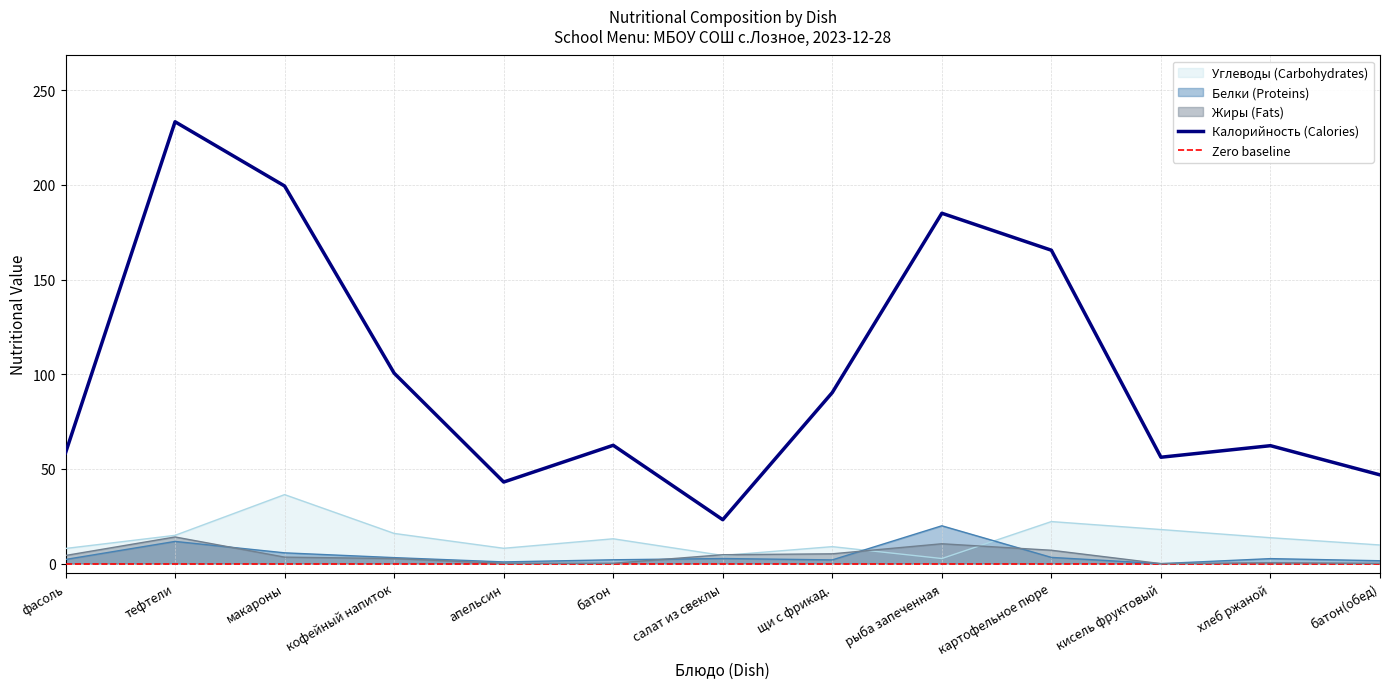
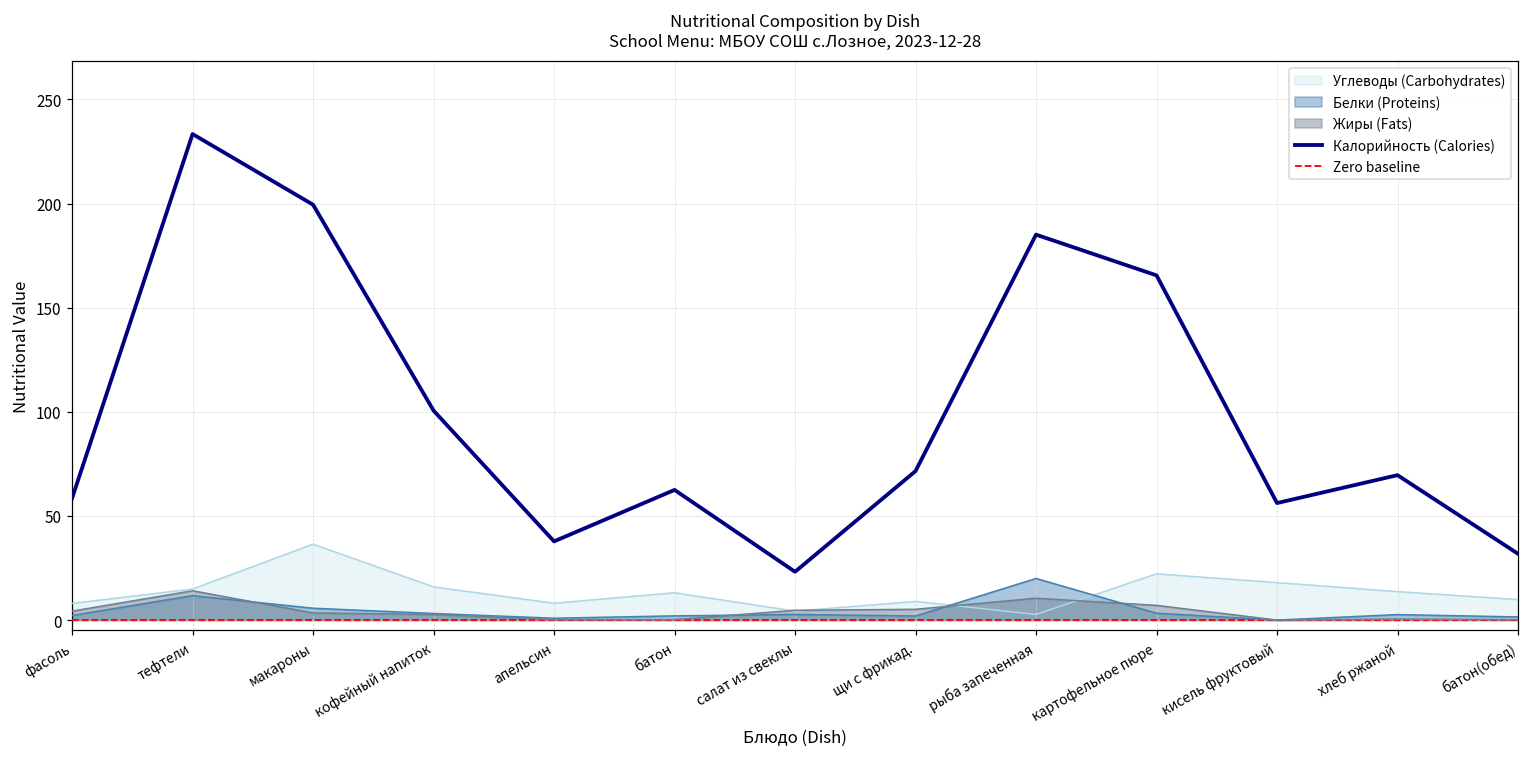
Калорийность (Calories), апельсин: 43 -> 38
Калорийность (Calories), щи с фрикад.: 90 -> 72
Калорийность (Calories), хлеб ржаной: 62 -> 70
Калорийность (Calories), батон(обед): 47 -> 32
